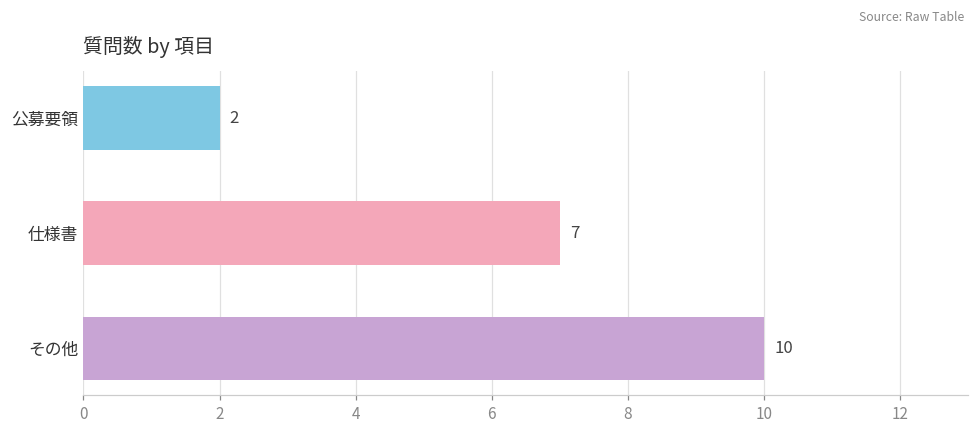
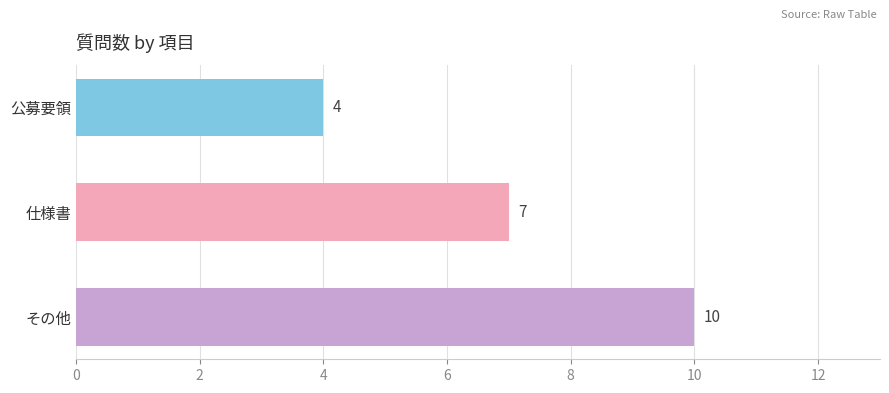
公募要領: 2 -> 4
